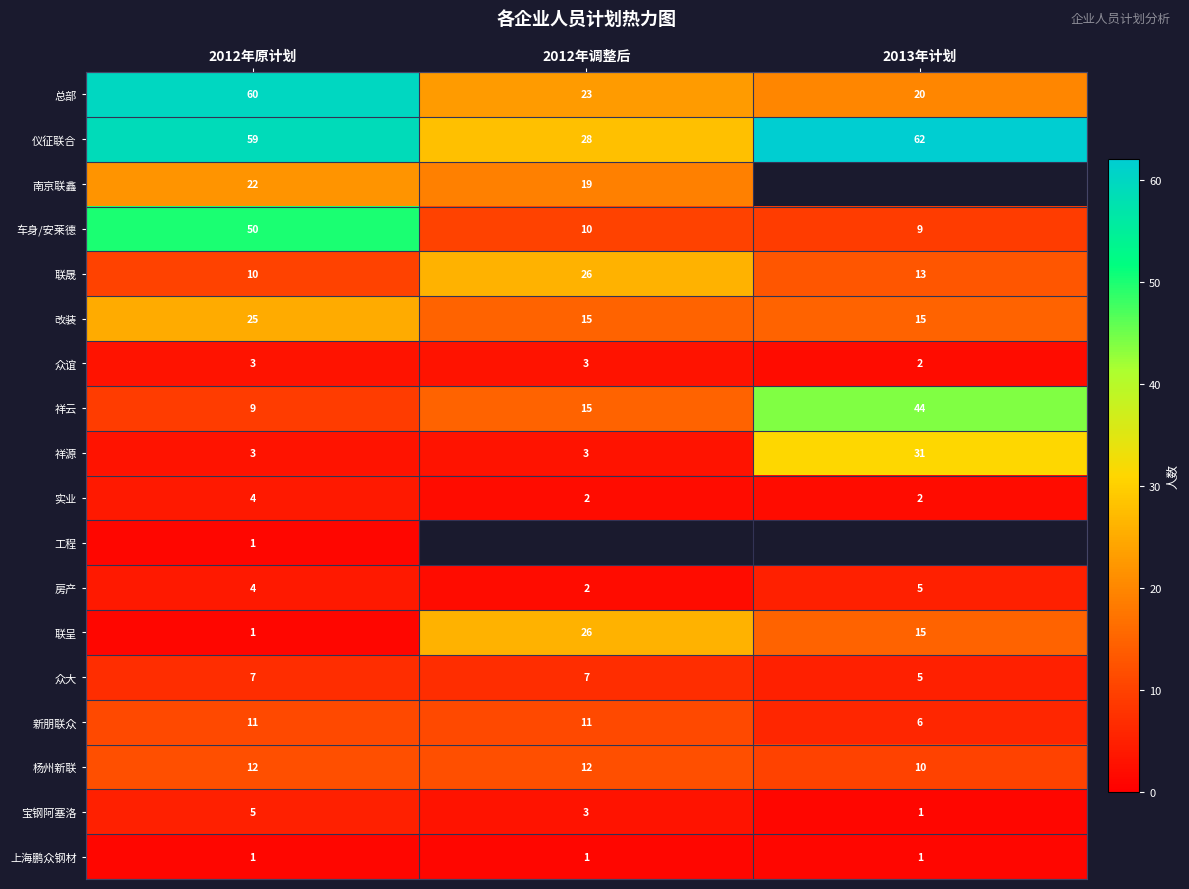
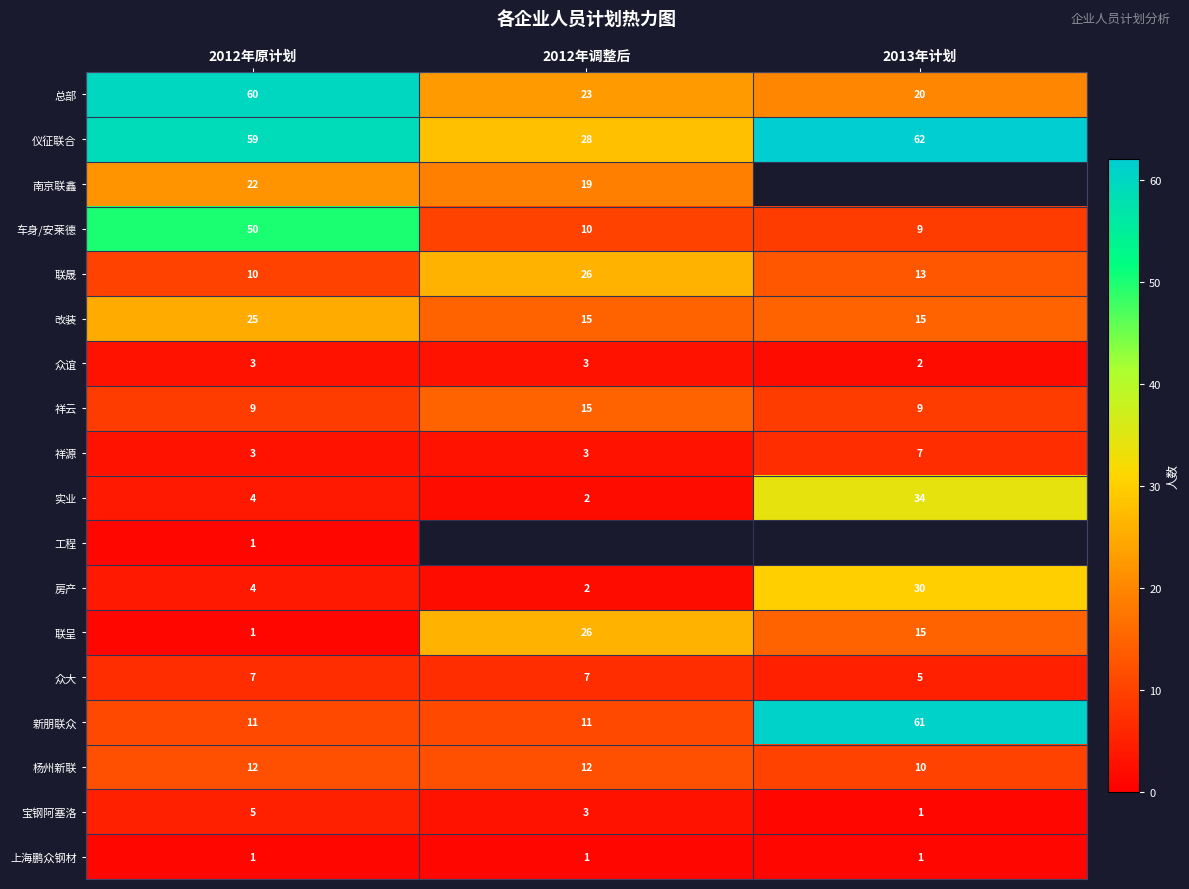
祥云, 2013年计划: 44 -> 9
祥源, 2013年计划: 31 -> 7
实业, 2013年计划: 2 -> 34
房产, 2013年计划: 5 -> 30
新朋联众, 2013年计划: 6 -> 61
